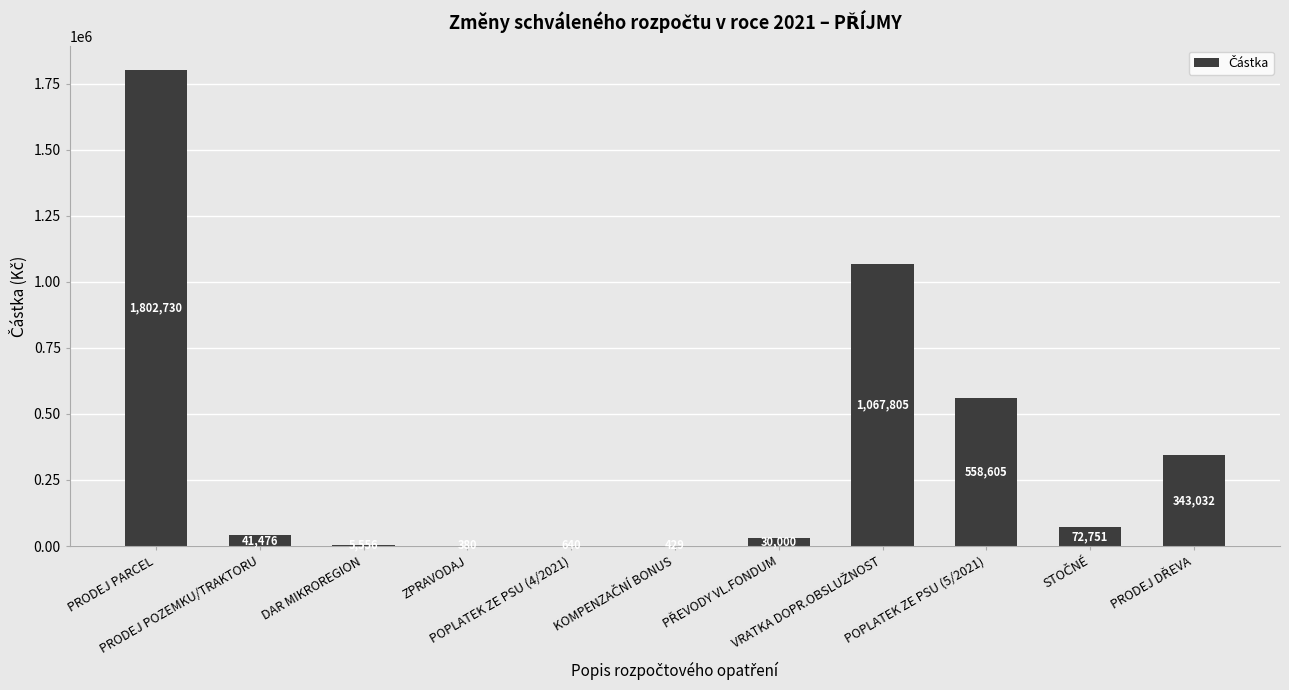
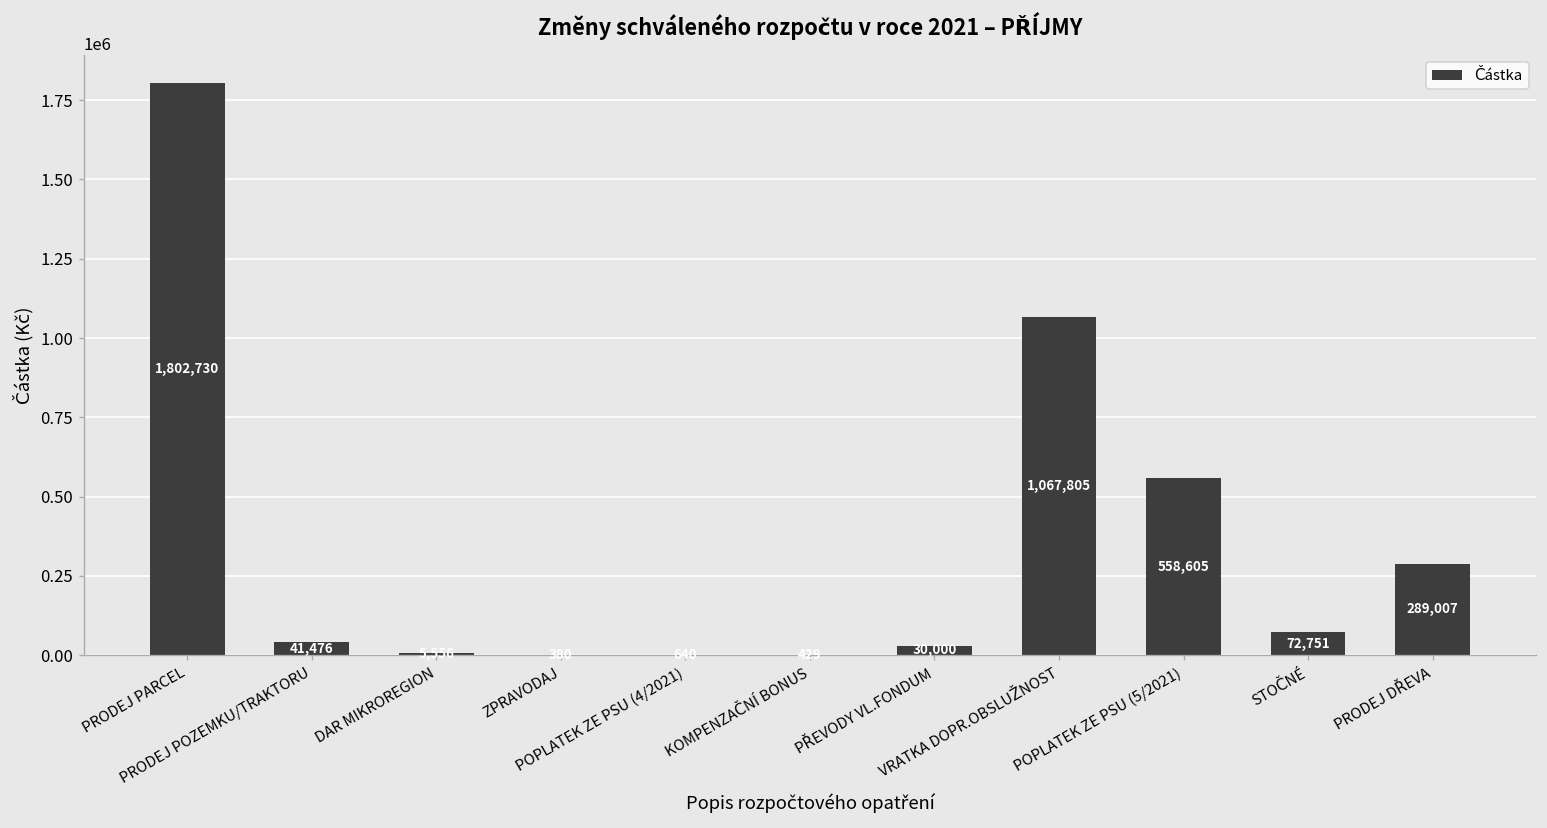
PRODEJ DŘEVA: 343,032 -> 289,007
